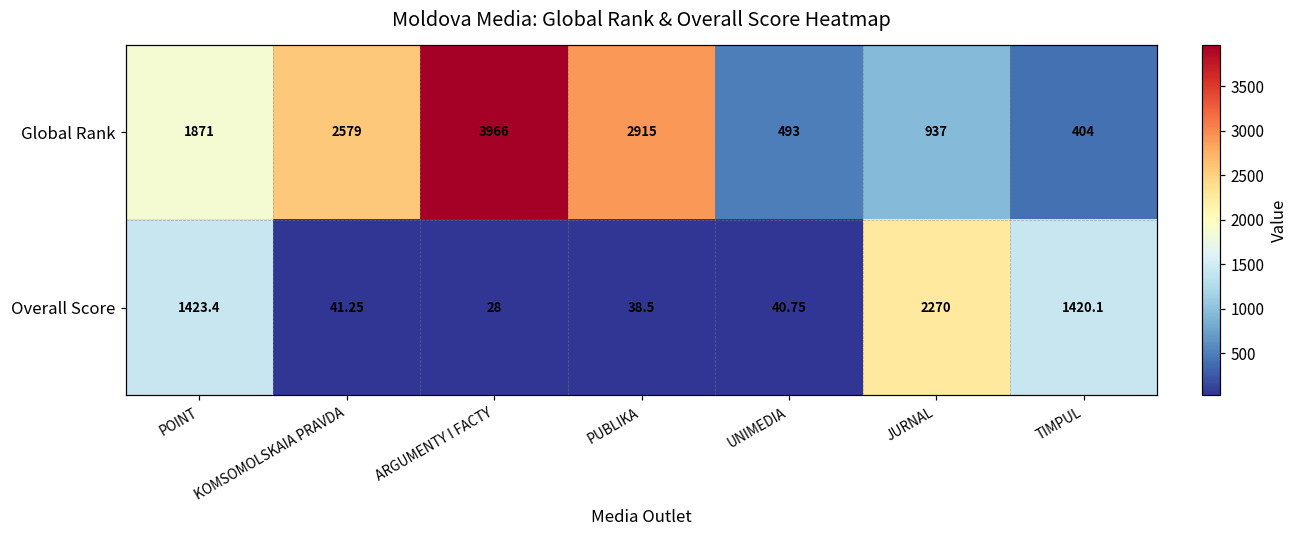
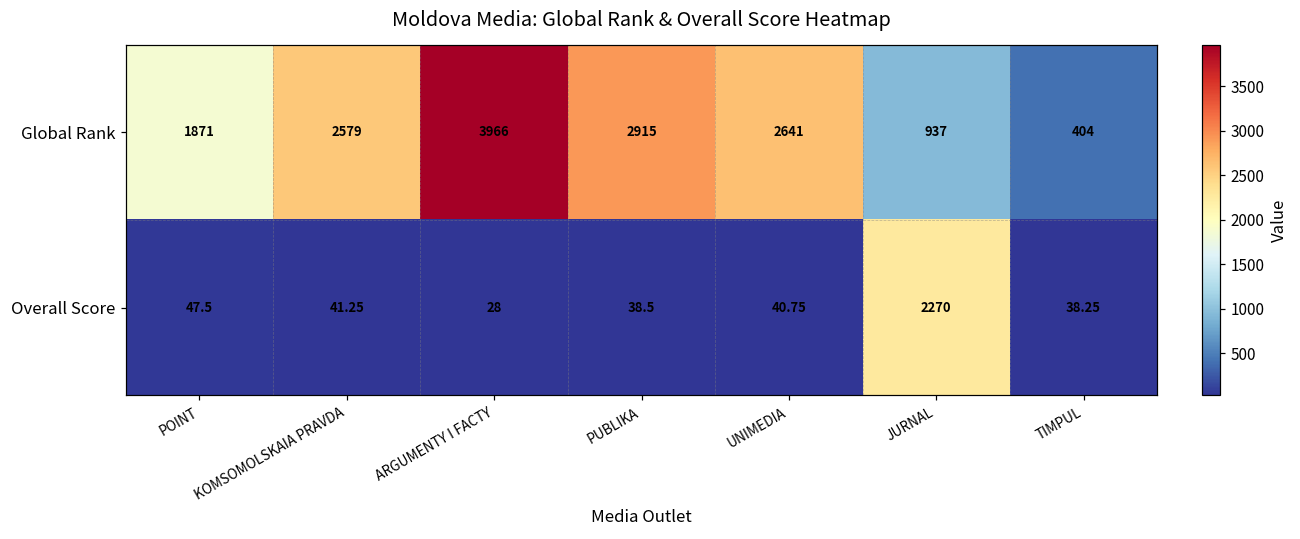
Global Rank, UNIMEDIA: 493 -> 2641
Overall Score, POINT: 1423.4 -> 47.5
Overall Score, TIMPUL: 1420.1 -> 38.25
